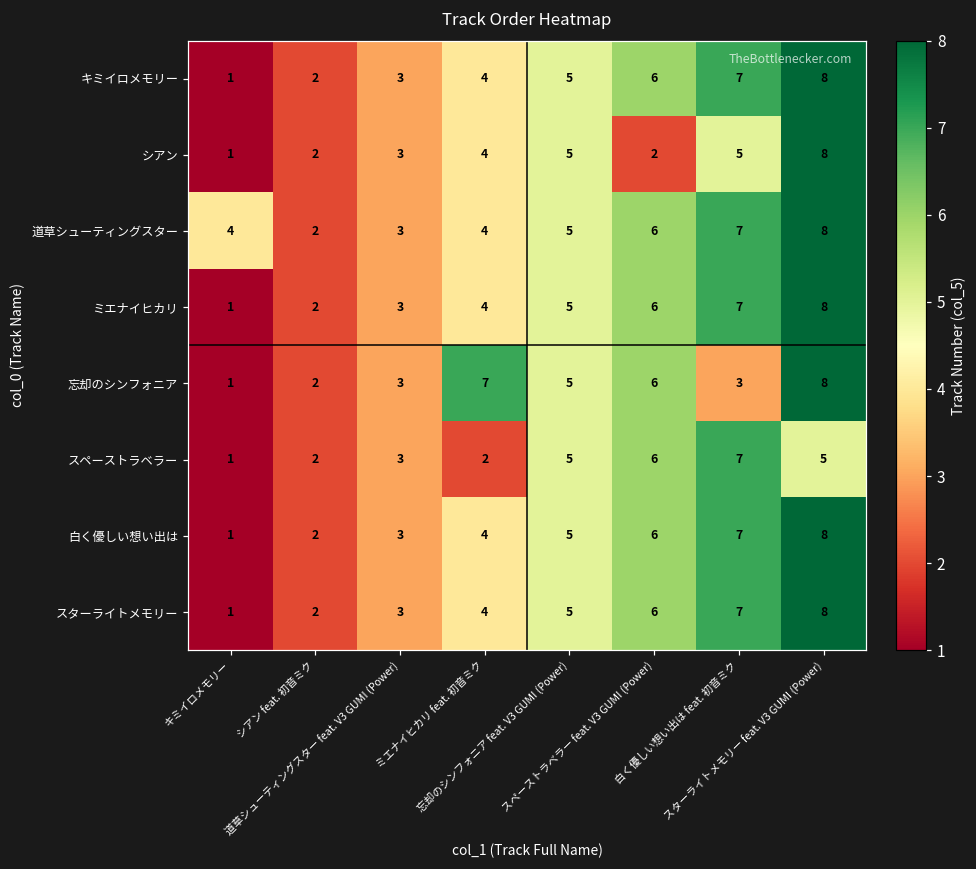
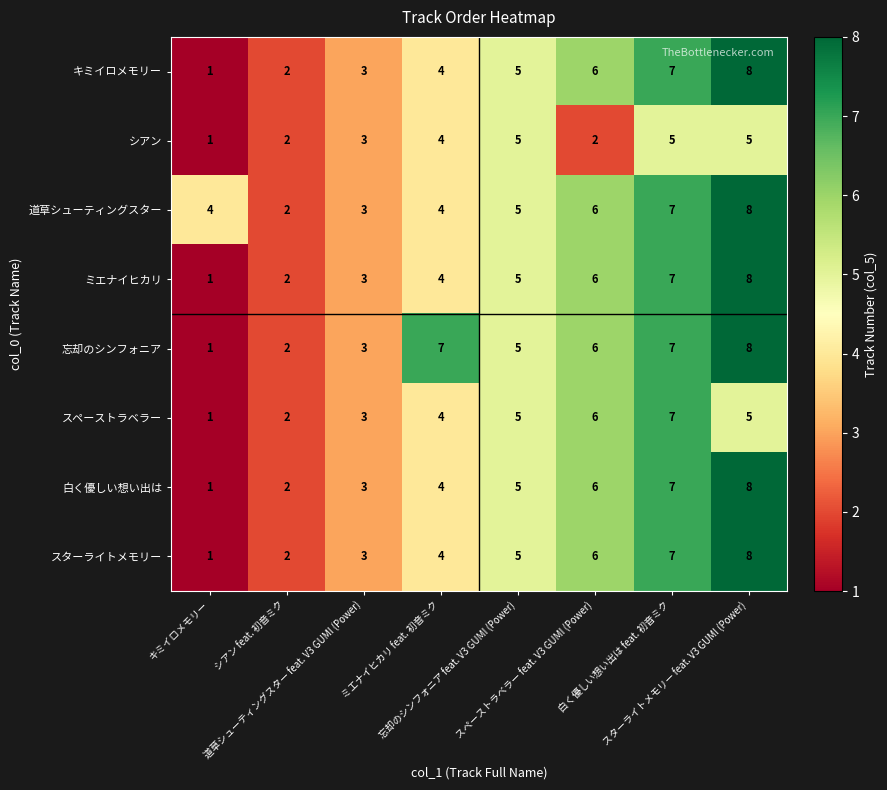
シアン, スターライトメモリー feat. V3 GUMI (Power): 8 -> 5
忘却のシンフォニア, 白く優しい想い出は feat. 初音ミク: 3 -> 7
スペーストラベラー, ミエナイヒカリ feat. 初音ミク: 2 -> 4
